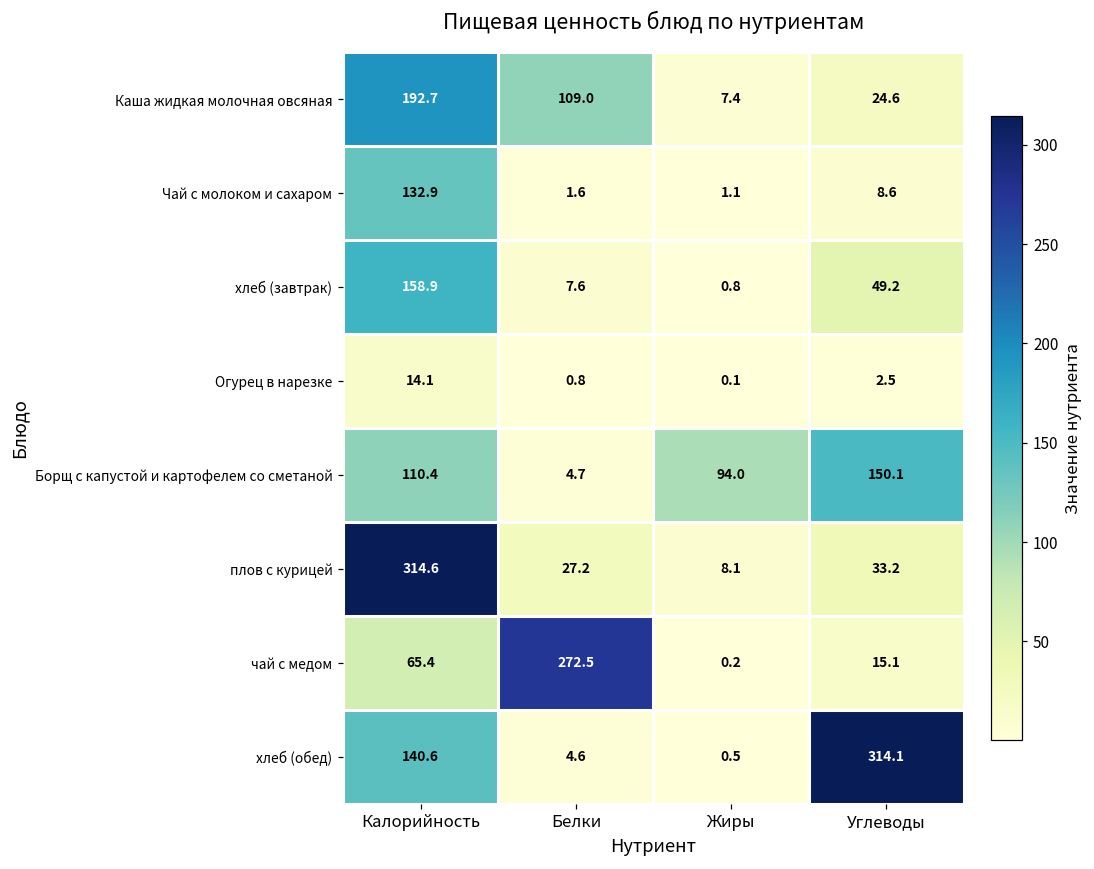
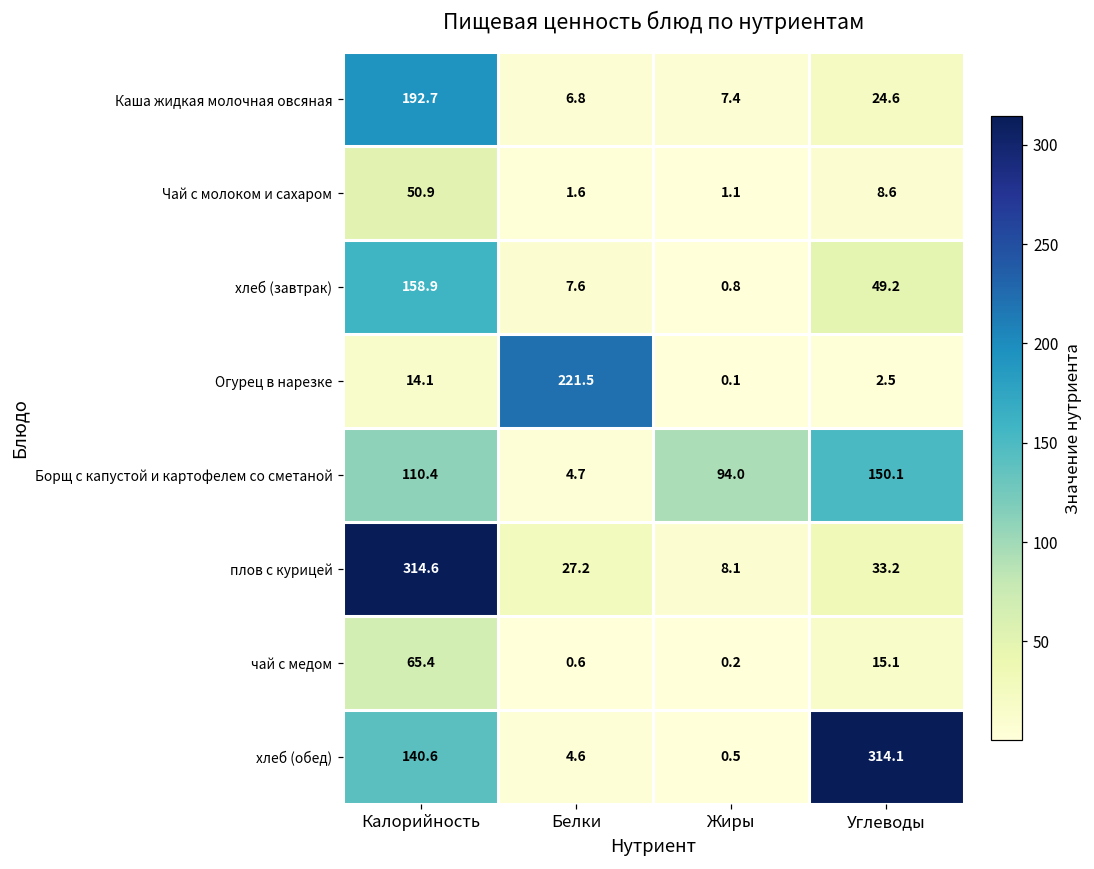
Каша жидкая молочная овсяная, Белки: 109.0 -> 6.8
Чай с молоком и сахаром, Калорийность: 132.9 -> 50.9
Огурец в нарезке, Белки: 0.8 -> 221.5
чай с медом, Белки: 272.5 -> 0.6
